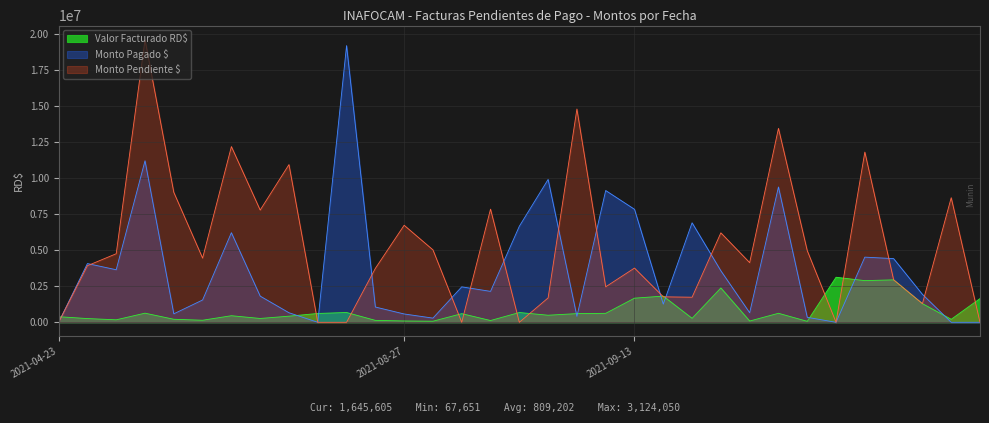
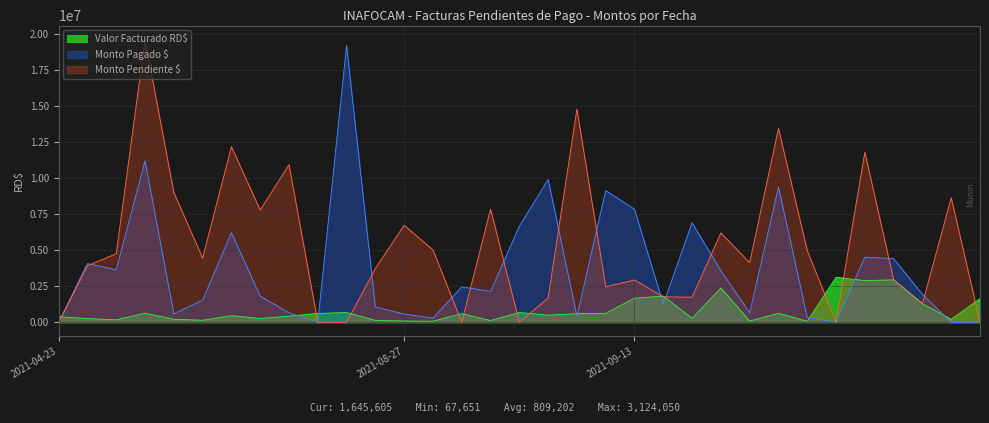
Monto Pendiente $, 2021-09-13: 3800000 -> 2900000
